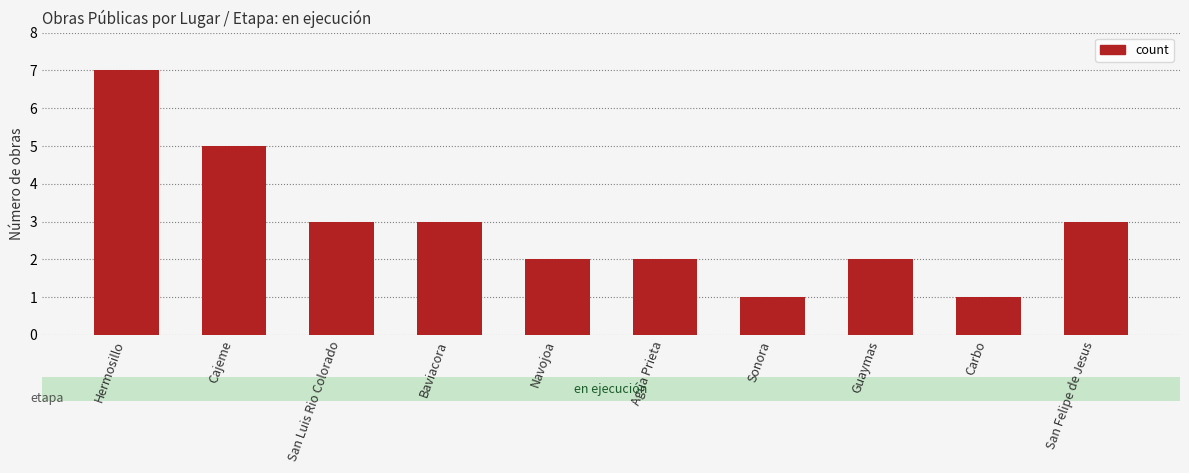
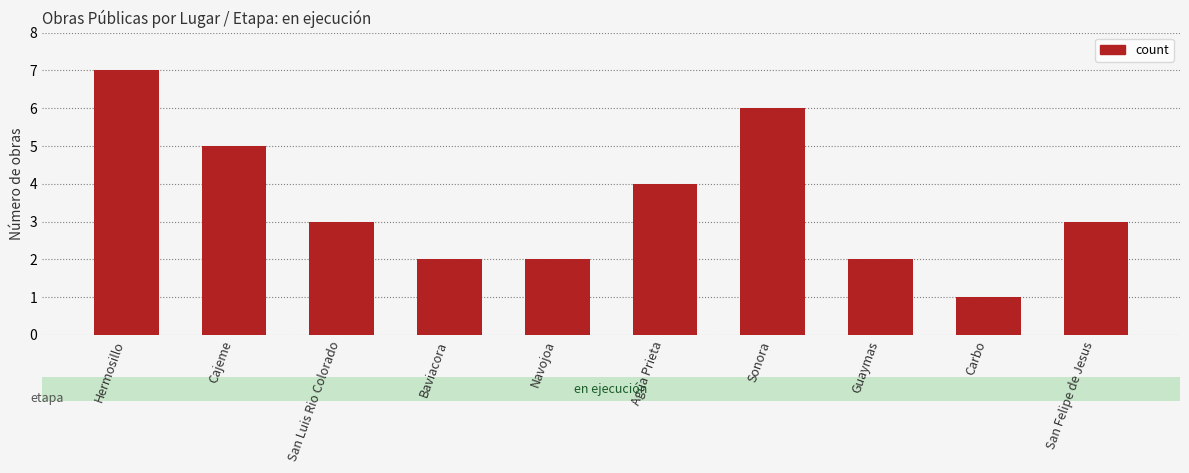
Baviacora: 3 -> 2
Agua Prieta: 2 -> 4
Sonora: 1 -> 6
